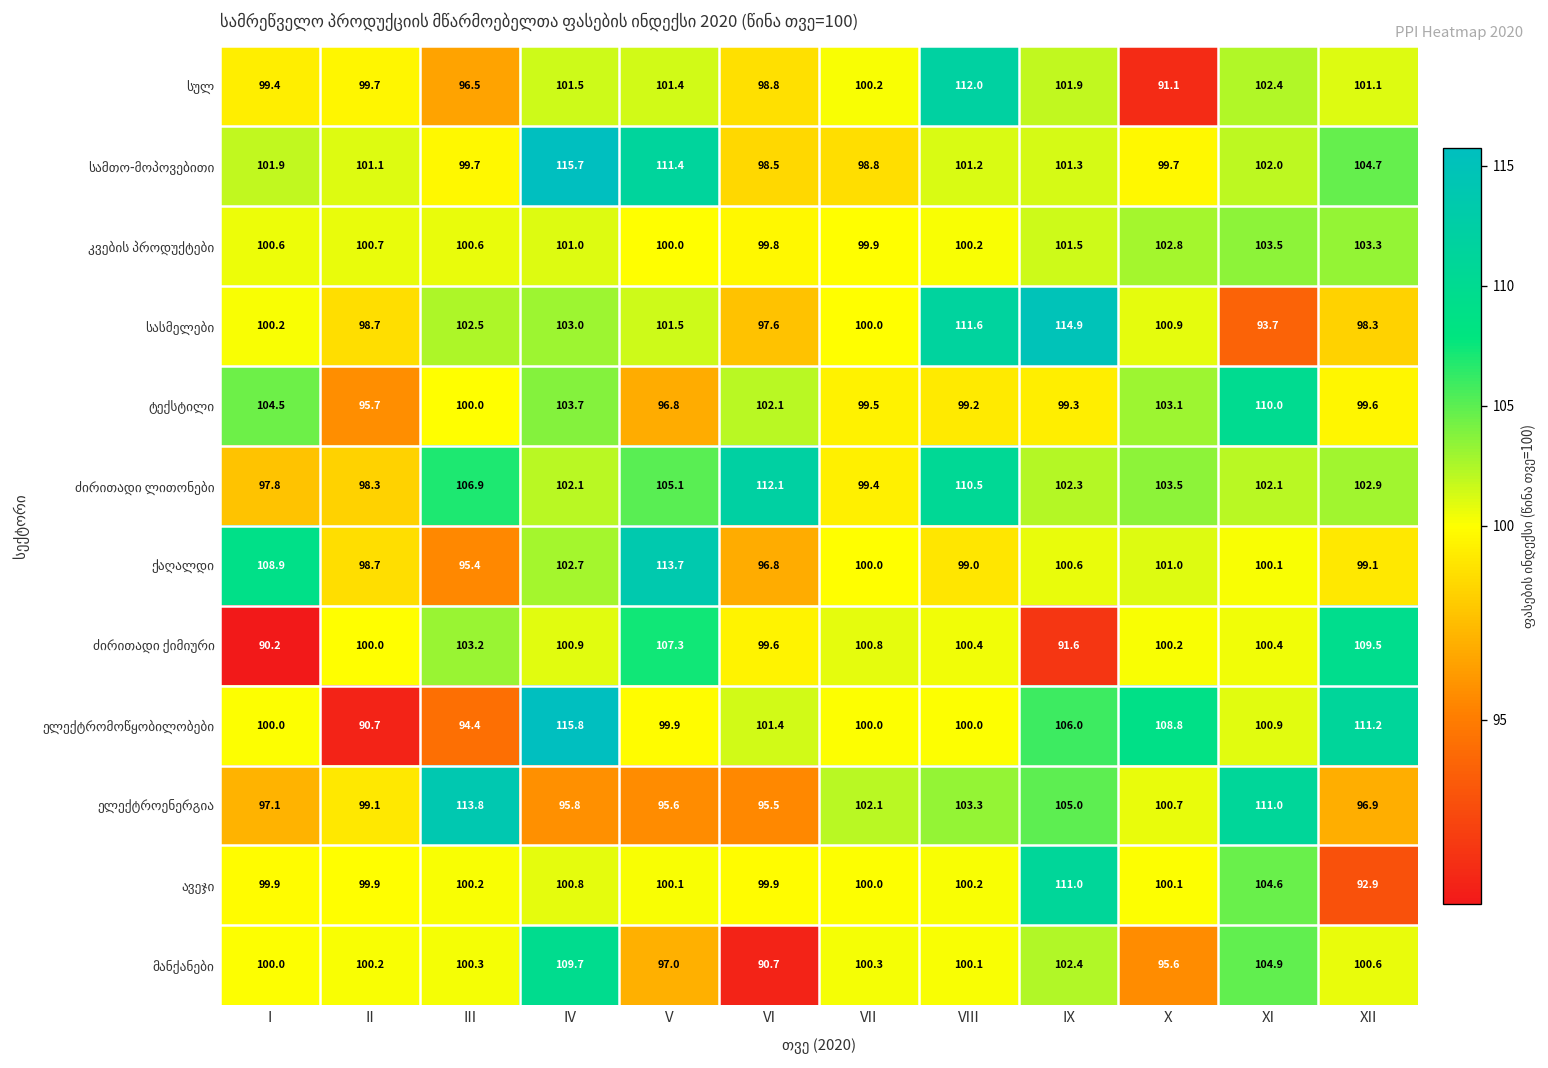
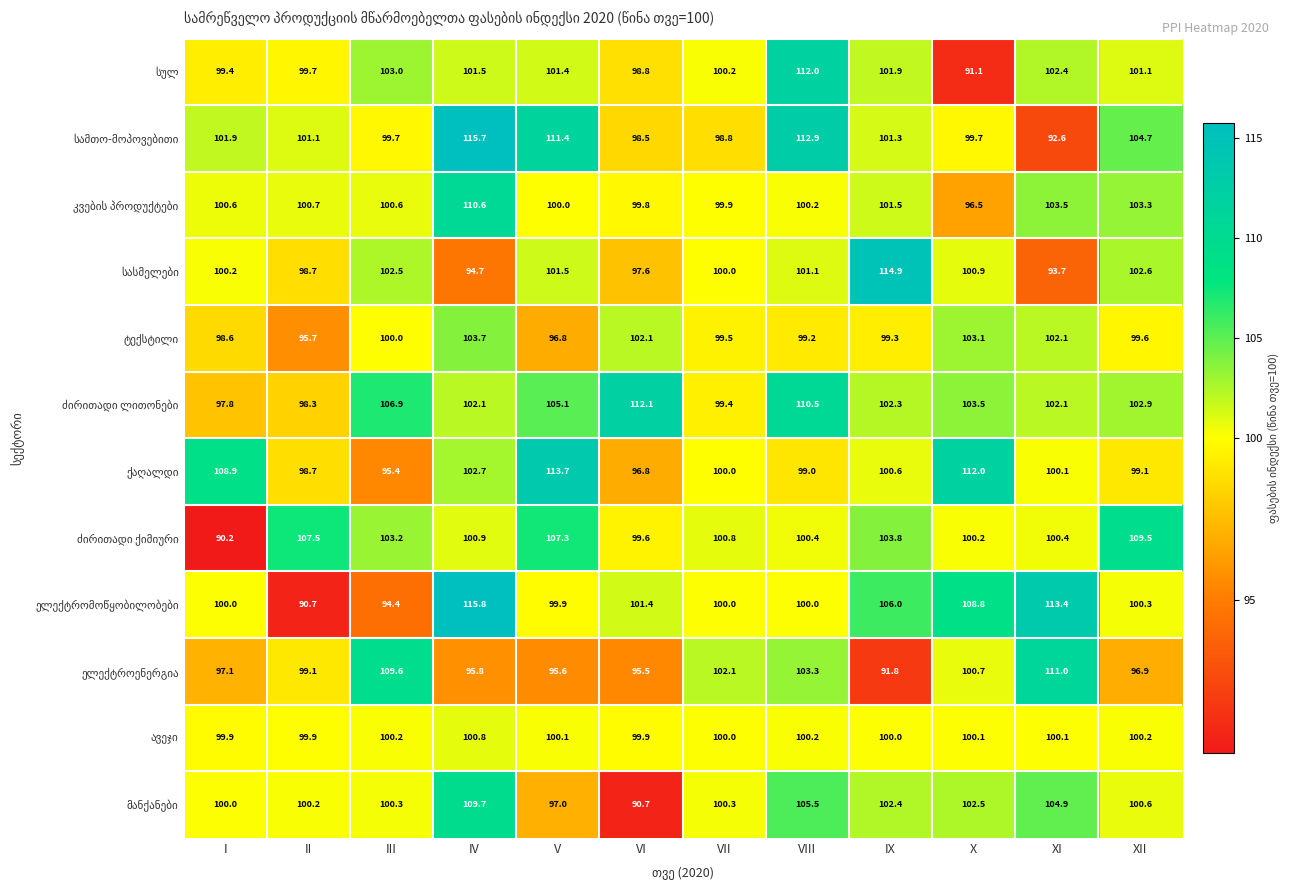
სულ, III: 96.5 -> 103.0
სამთო-მოპოვებითი, VIII: 101.2 -> 112.9
სამთო-მოპოვებითი, XI: 102.0 -> 92.6
კვების პროდუქტები, IV: 101.0 -> 110.6
კვების პროდუქტები, X: 102.8 -> 96.5
სასმელები, IV: 103.0 -> 94.7
სასმელები, VIII: 111.6 -> 101.1
სასმელები, XII: 98.3 -> 102.6
ტექსტილი, I: 104.5 -> 98.6
ტექსტილი, XI: 110.0 -> 102.1
ქაღალდი, X: 101.0 -> 112.0
ძირითადი ქიმიური, II: 100.0 -> 107.5
ძირითადი ქიმიური, IX: 91.6 -> 103.8
ელექტრომოწყობილობები, XI: 100.9 -> 113.4
ელექტრომოწყობილობები, XII: 111.2 -> 100.3
ელექტროენერგია, III: 113.8 -> 109.6
ელექტროენერგია, IX: 105.0 -> 91.8
ავეჯი, IX: 111.0 -> 100.0
ავეჯი, XI: 104.6 -> 100.1
ავეჯი, XII: 92.9 -> 100.2
მანქანები, VIII: 100.1 -> 105.5
მანქანები, X: 95.6 -> 102.5
